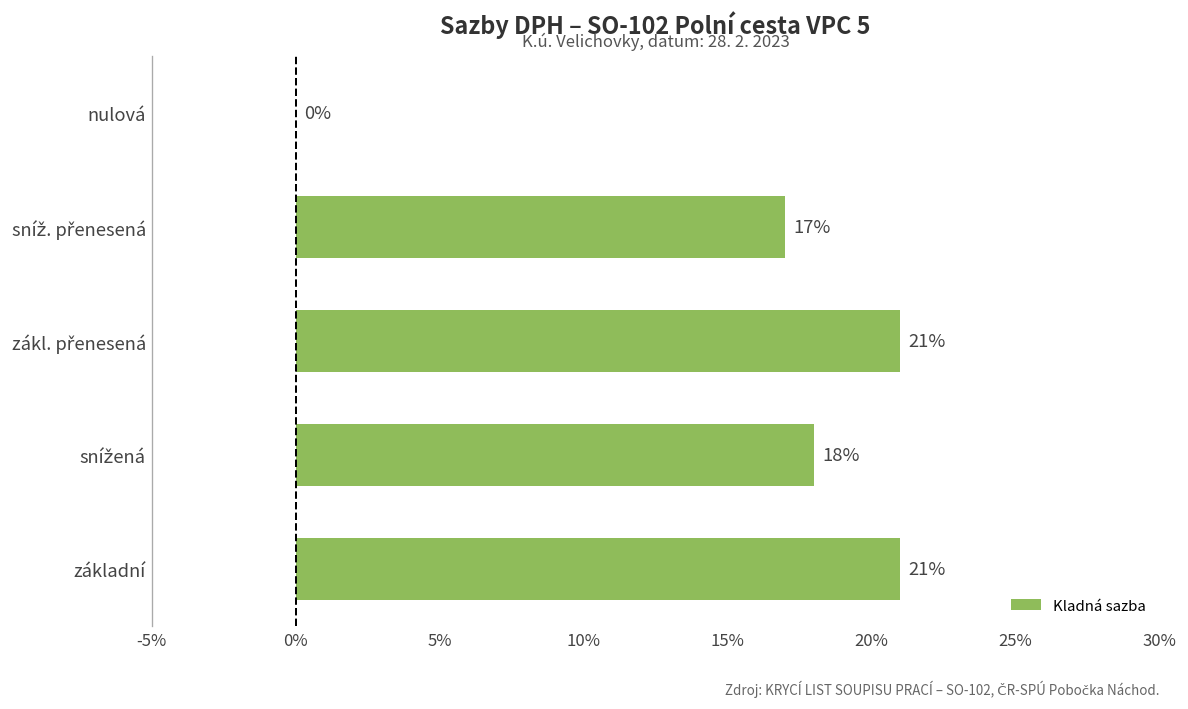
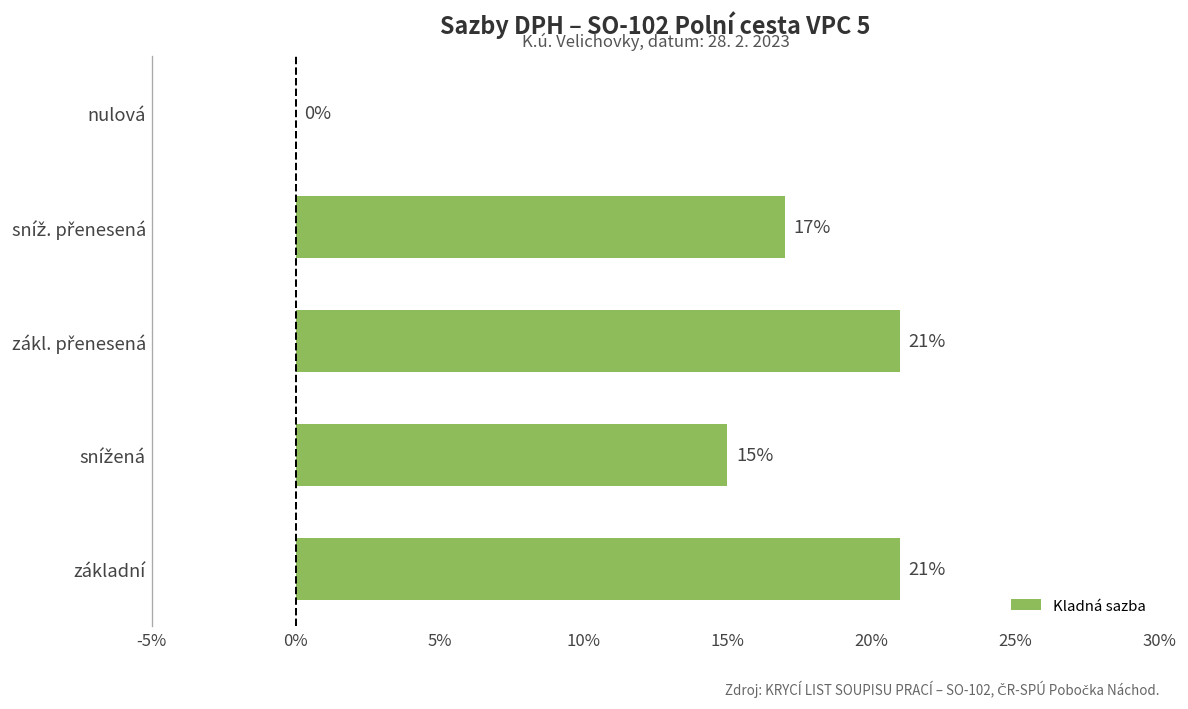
snížená: 18% -> 15%
